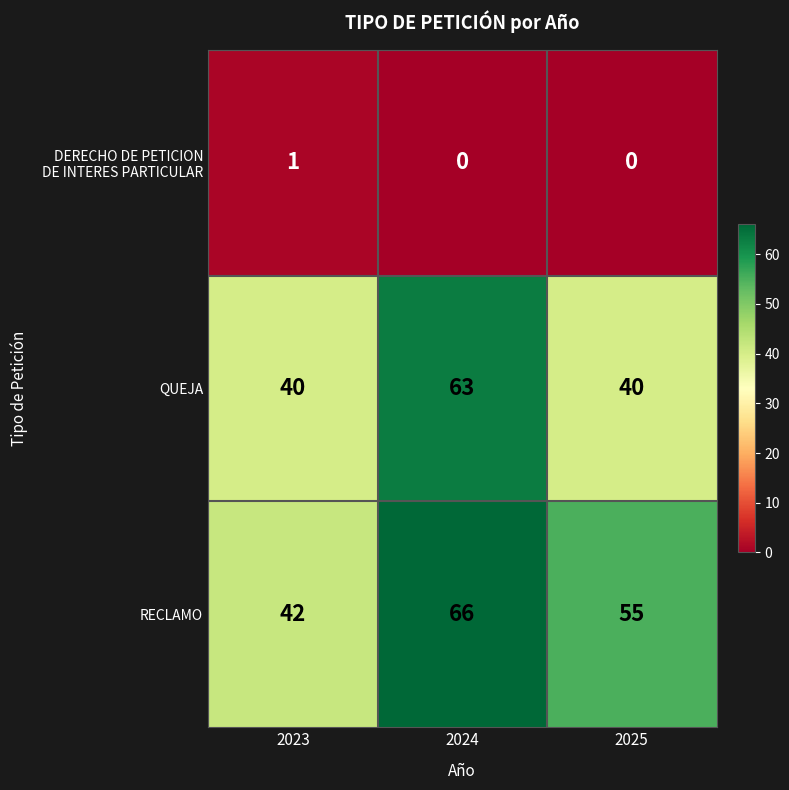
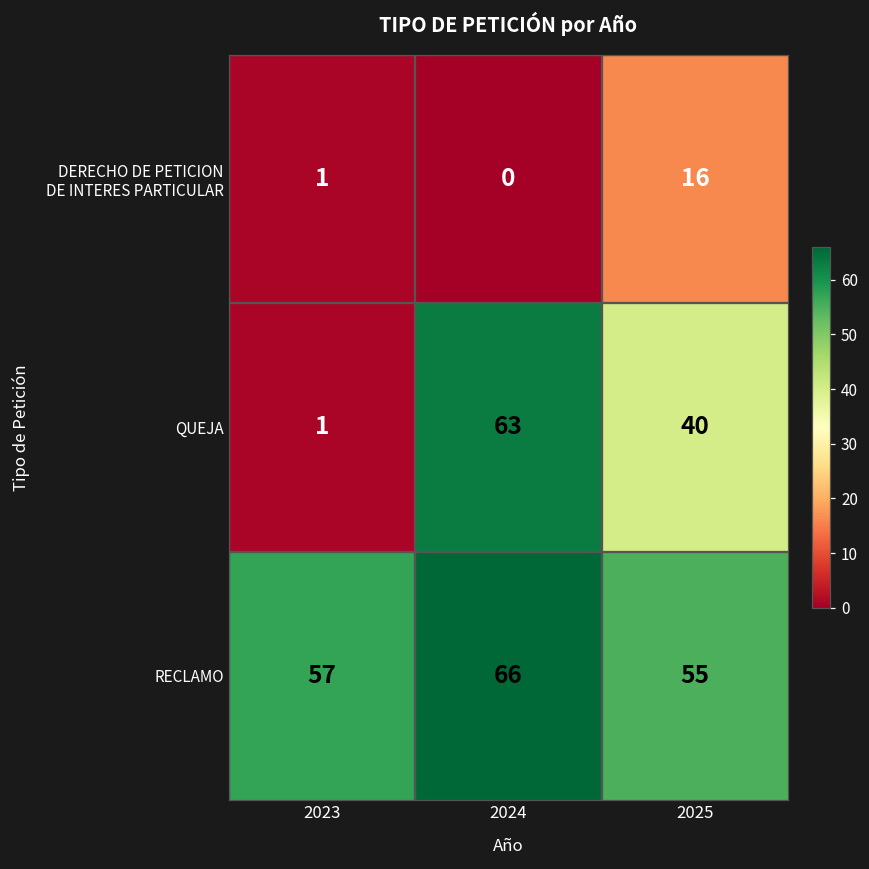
DERECHO DE PETICION DE INTERES PARTICULAR, 2025: 0 -> 16
QUEJA, 2023: 40 -> 1
RECLAMO, 2023: 42 -> 57
